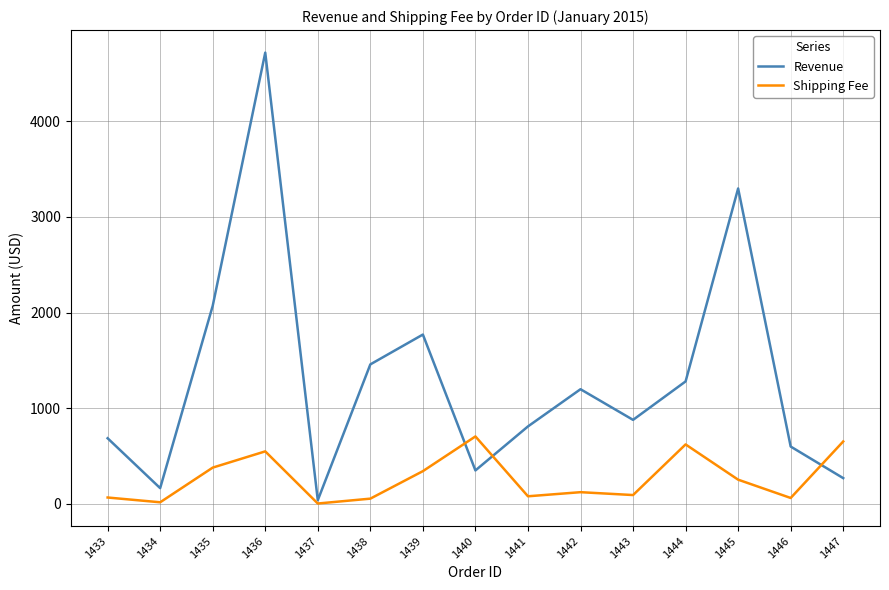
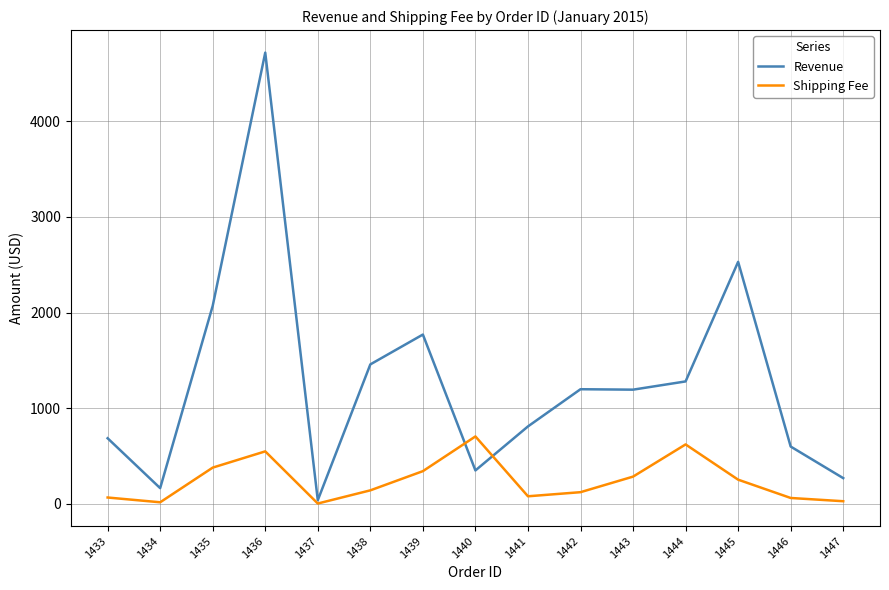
Shipping Fee, 1438: 50 -> 140
Revenue, 1443: 900 -> 1200
Shipping Fee, 1443: 100 -> 300
Revenue, 1445: 3300 -> 2500
Shipping Fee, 1447: 700 -> 0
